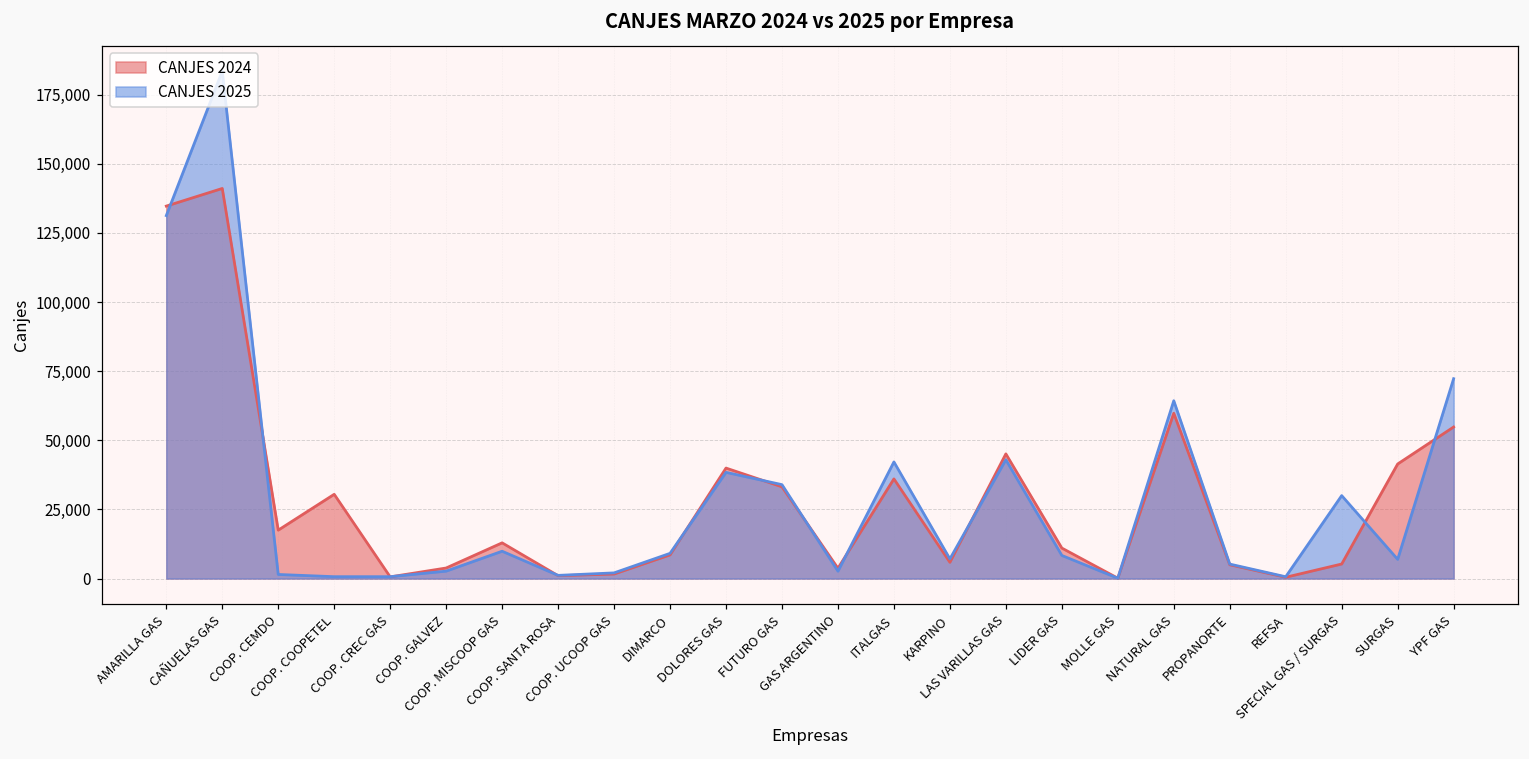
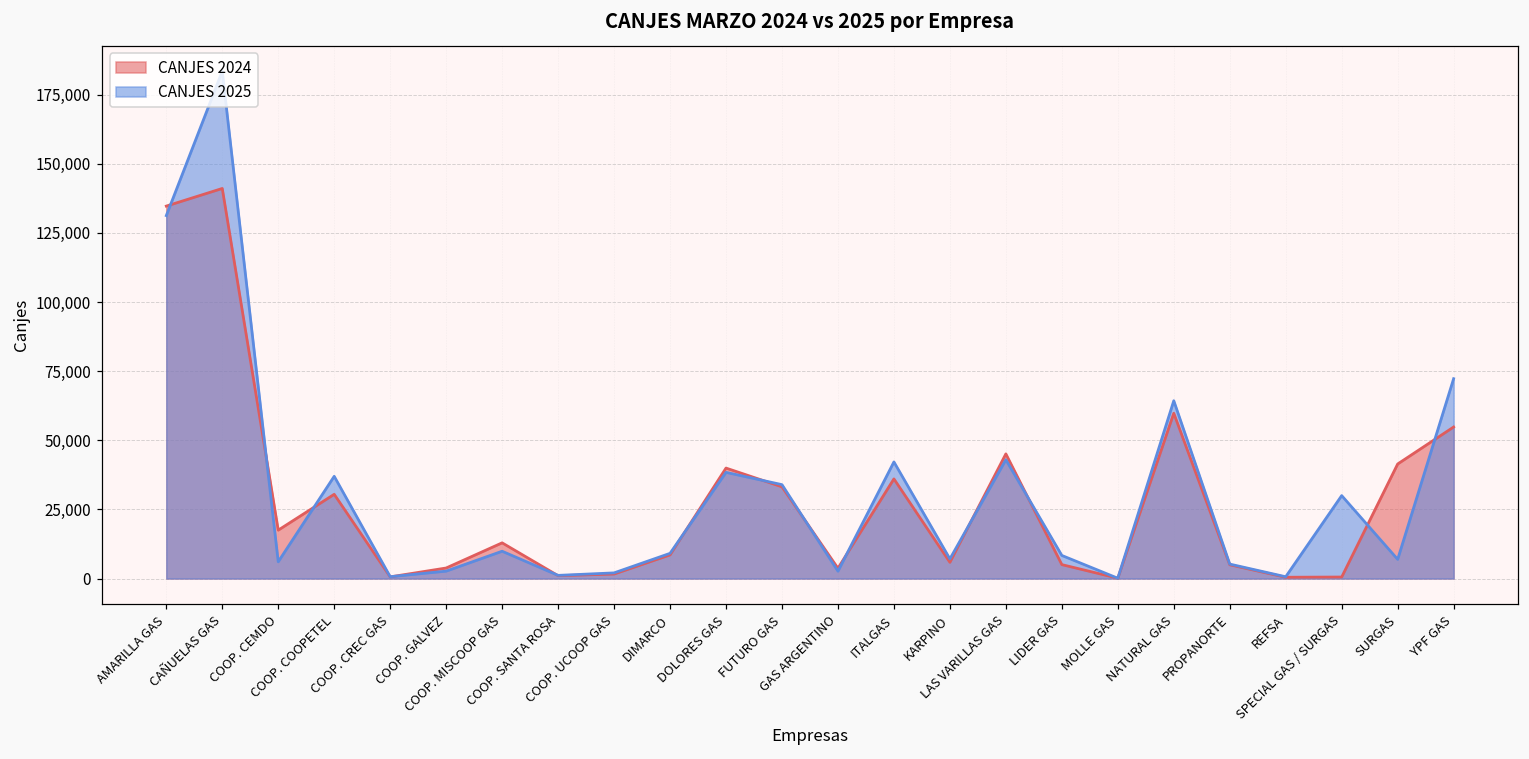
CANJES 2025, COOP. CEMDO: 1,000 -> 6,000
CANJES 2025, COOP. COOPETEL: 1,000 -> 37,000
CANJES 2024, LIDER GAS: 11,000 -> 5,000
CANJES 2024, SPECIAL GAS / SURGAS: 5,000 -> 1,000
